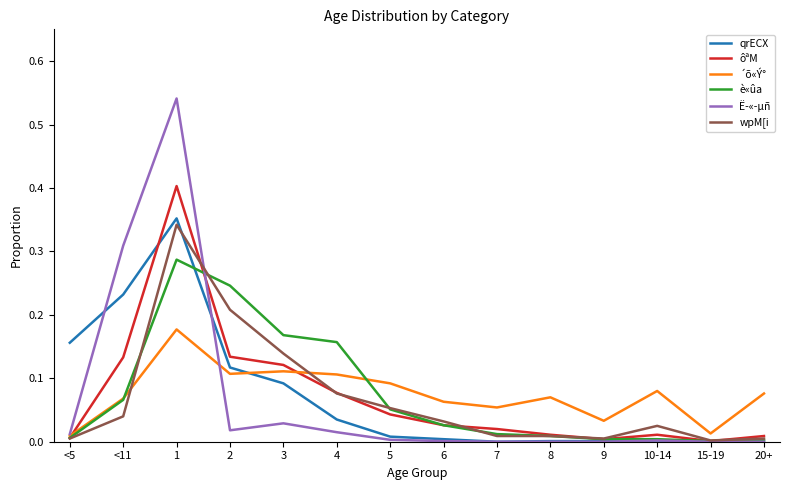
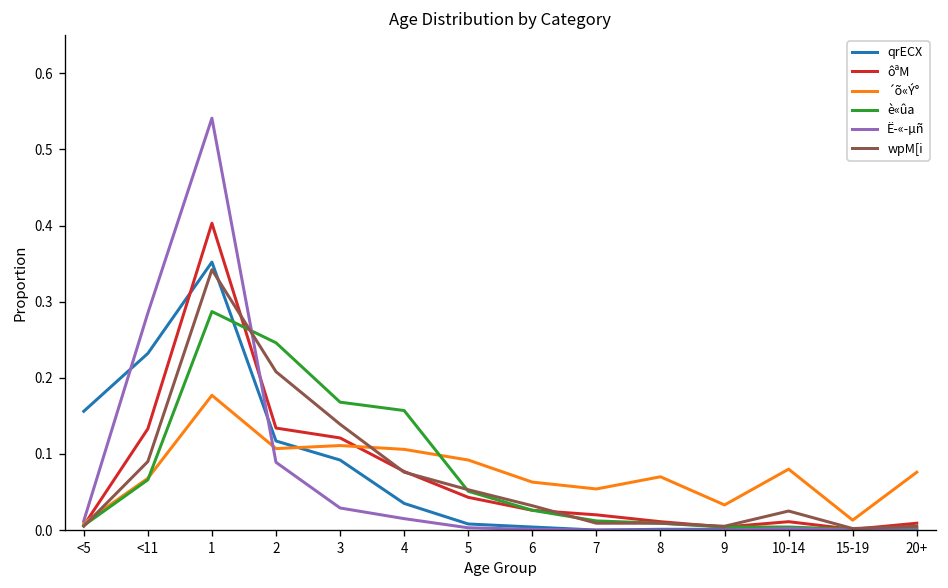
Ë­«­µñ, <11: 0.31 -> 0.29
wpM[i, <11: 0.04 -> 0.09
Ë­«­µñ, 2: 0.02 -> 0.09
